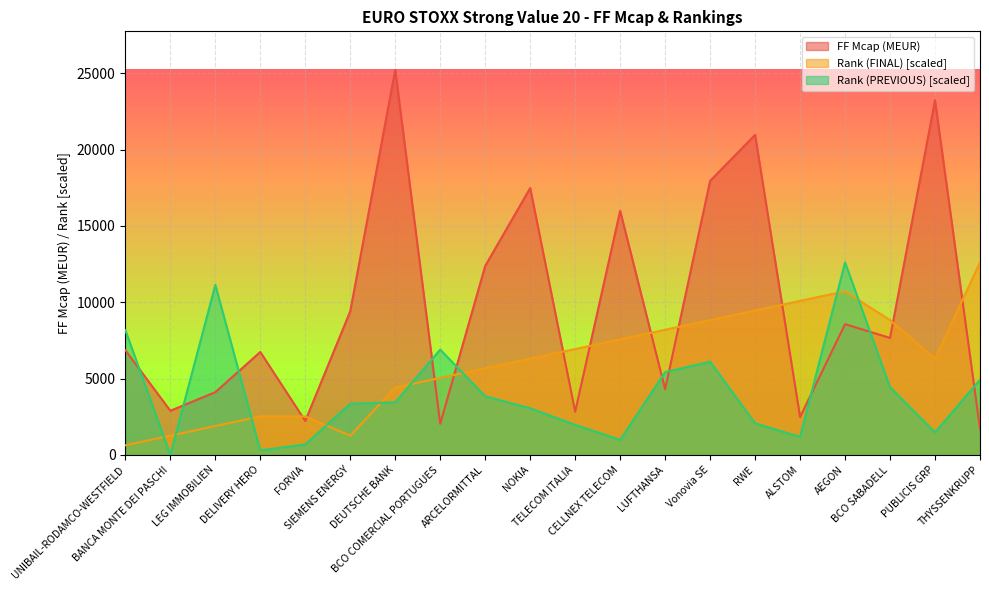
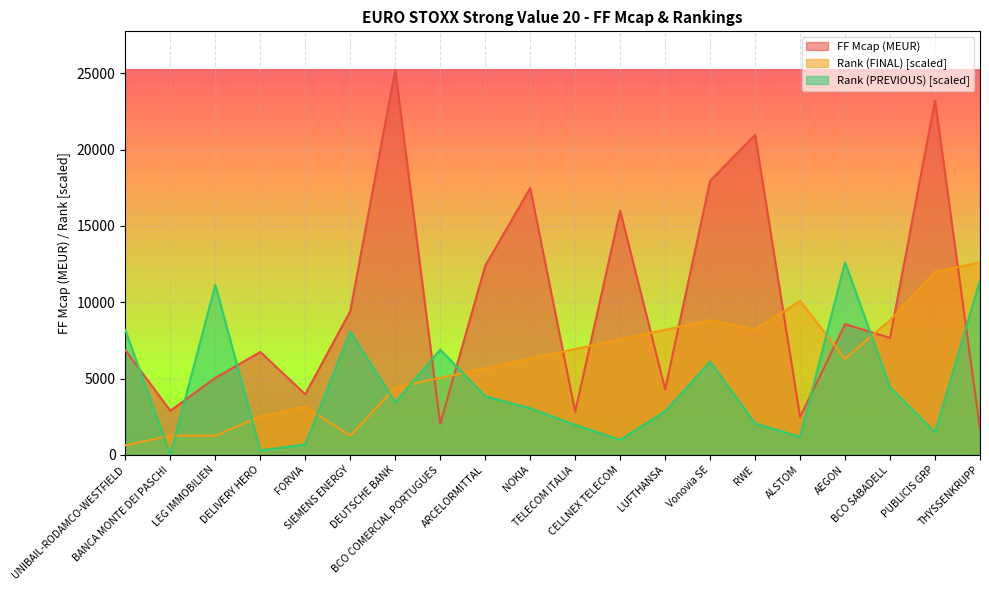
FF Mcap (MEUR), LEG IMMOBILIEN: 4100 -> 5000
Rank (FINAL) [scaled], LEG IMMOBILIEN: 1900 -> 1300
FF Mcap (MEUR), FORVIA: 2200 -> 4000
Rank (FINAL) [scaled], FORVIA: 2500 -> 3200
Rank (PREVIOUS) [scaled], SIEMENS ENERGY: 3300 -> 8100
Rank (PREVIOUS) [scaled], LUFTHANSA: 5400 -> 2900
Rank (FINAL) [scaled], RWE: 9500 -> 8200
Rank (FINAL) [scaled], AEGON: 10700 -> 6300
Rank (FINAL) [scaled], PUBLICIS GRP: 6300 -> 12000
Rank (PREVIOUS) [scaled], THYSSENKRUPP: 4900 -> 11400
